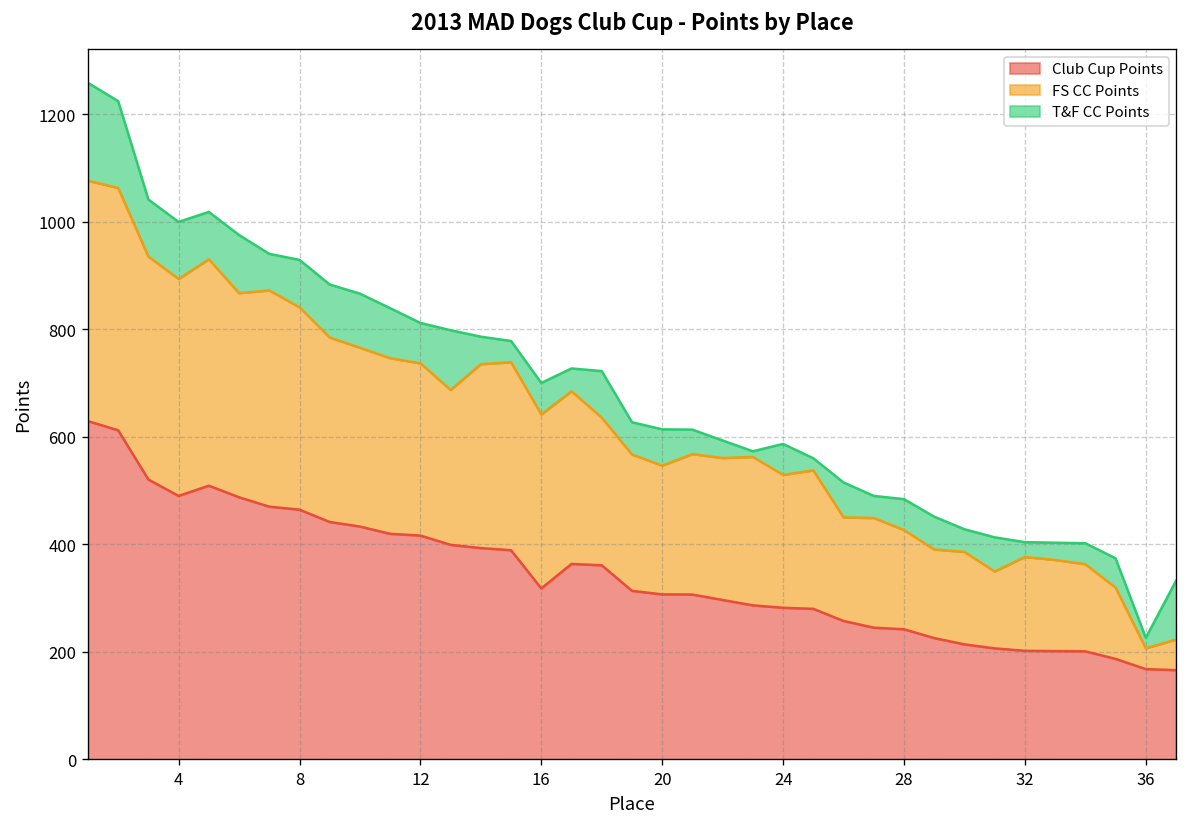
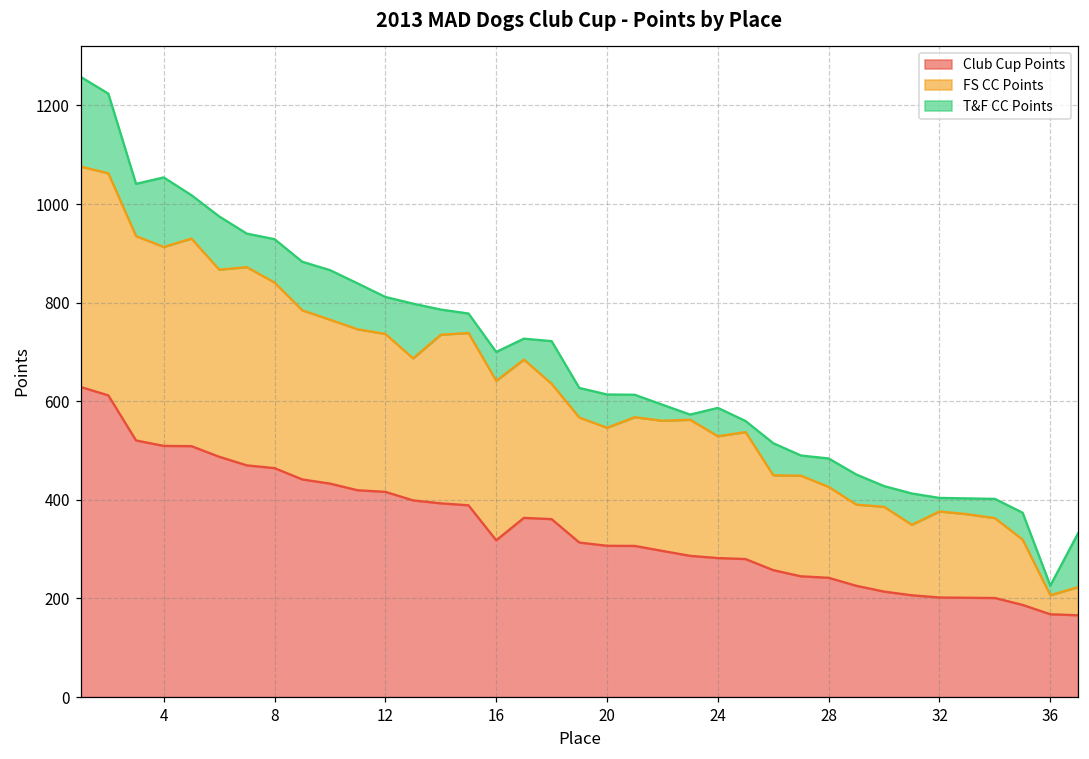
Club Cup Points, 4: 490 -> 510
T&F CC Points, 4: 110 -> 140
